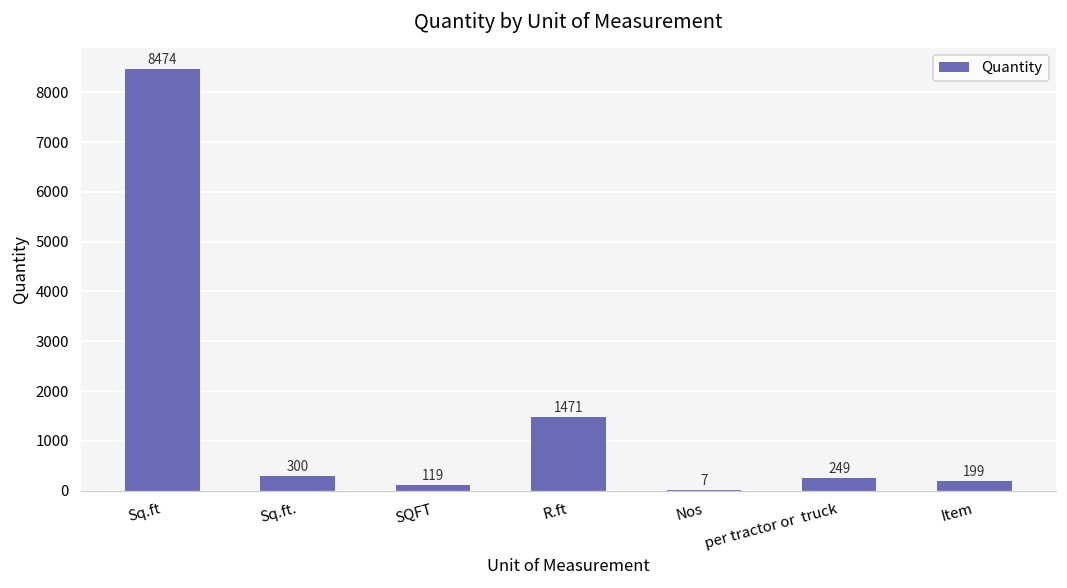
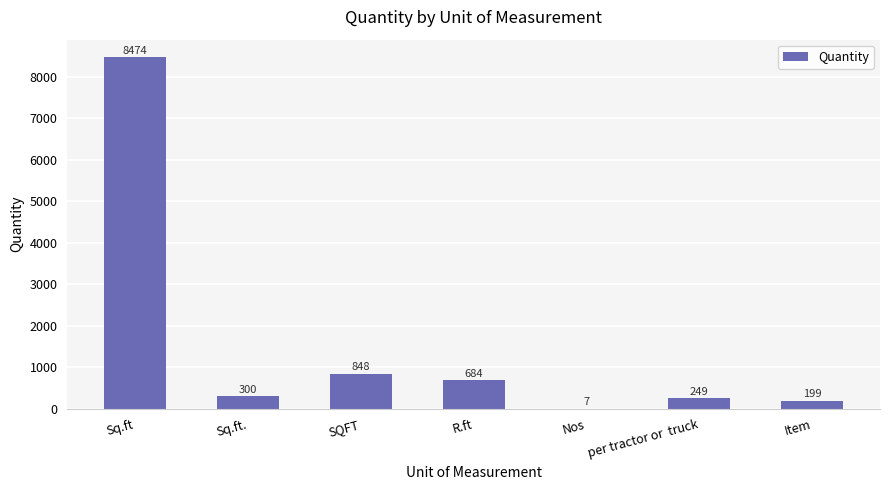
SQFT: 119 -> 848
R.ft: 1471 -> 684
